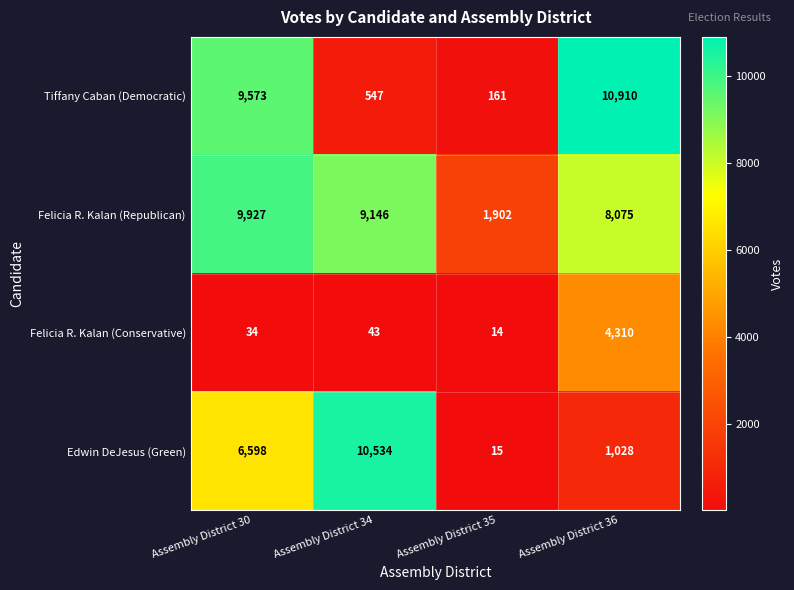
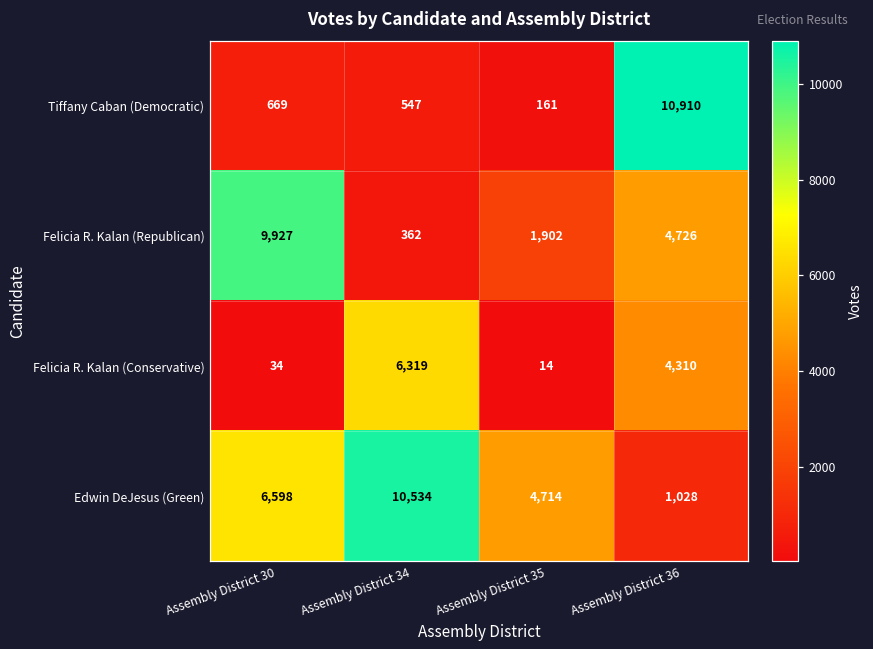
Tiffany Caban (Democratic), Assembly District 30: 9,573 -> 669
Felicia R. Kalan (Republican), Assembly District 34: 9,146 -> 362
Felicia R. Kalan (Republican), Assembly District 36: 8,075 -> 4,726
Felicia R. Kalan (Conservative), Assembly District 34: 43 -> 6,319
Edwin DeJesus (Green), Assembly District 35: 15 -> 4,714
